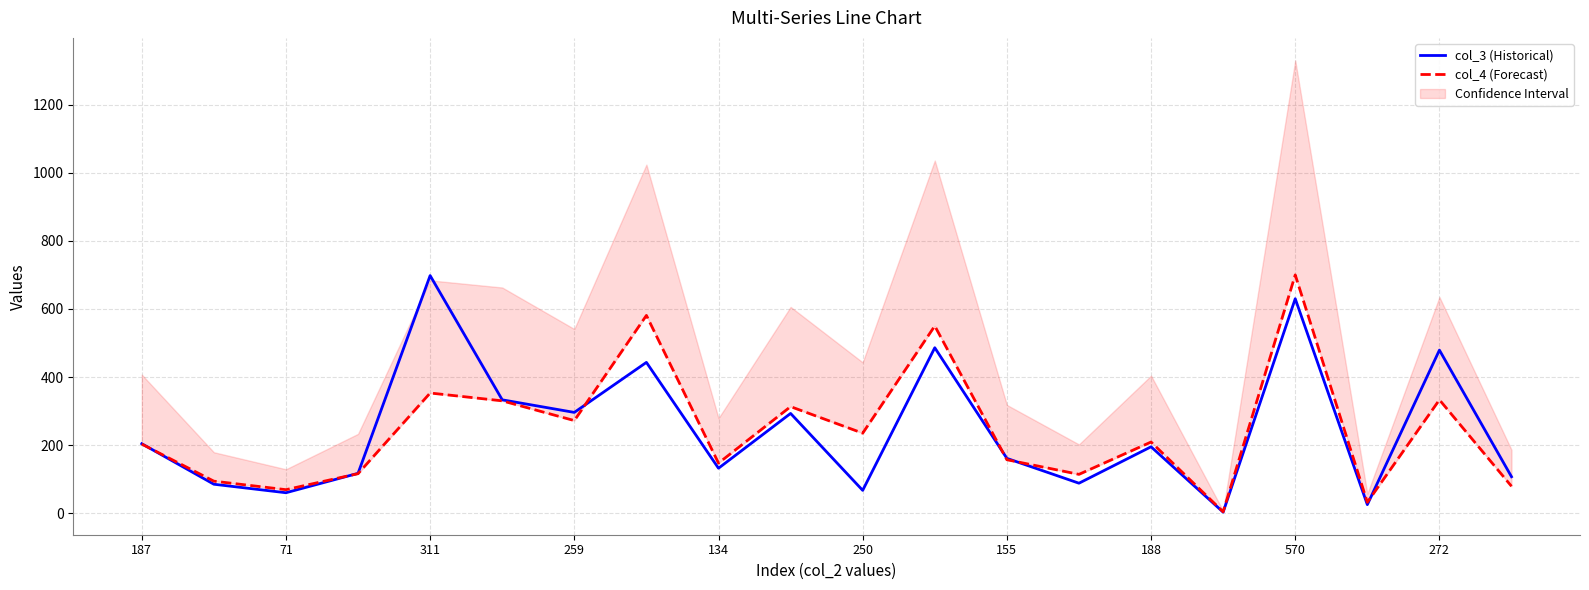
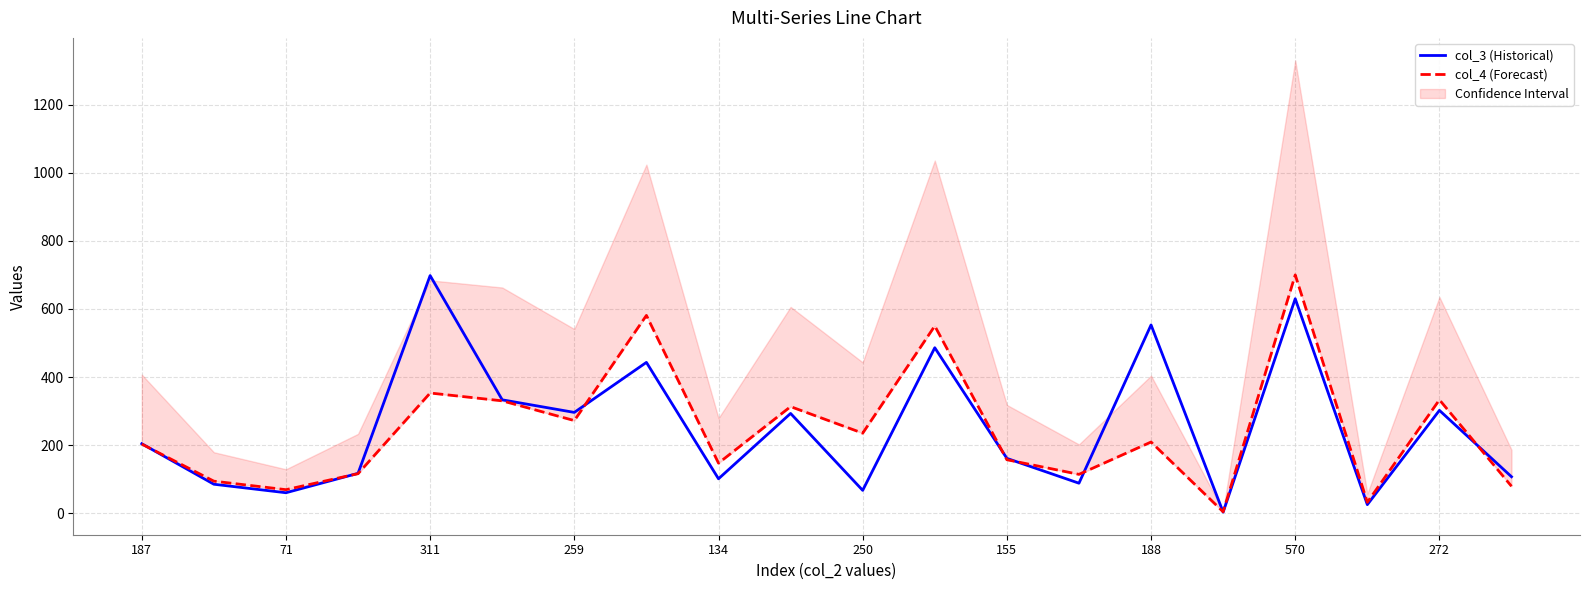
col_3 (Historical), 134: 130 -> 100
col_3 (Historical), 188: 200 -> 550
col_3 (Historical), 272: 480 -> 300
